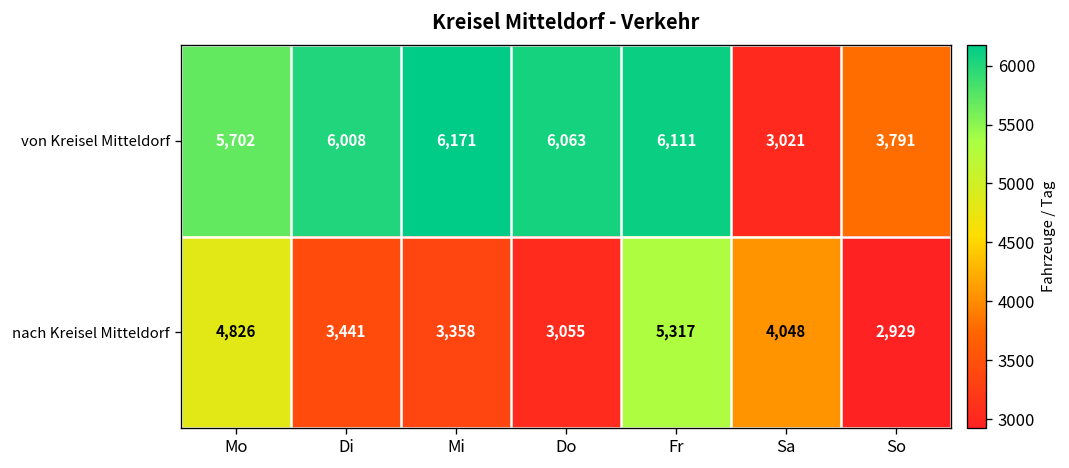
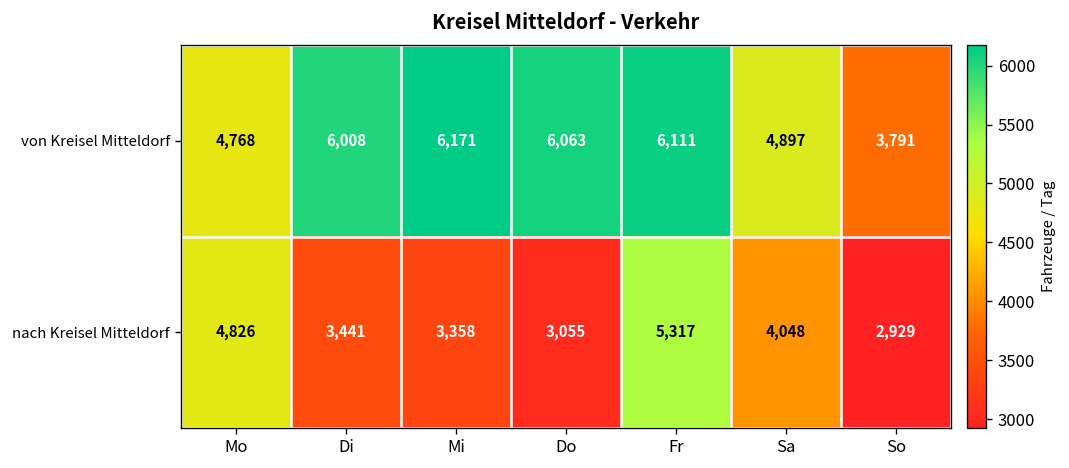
von Kreisel Mitteldorf, Mo: 5,702 -> 4,768
von Kreisel Mitteldorf, Sa: 3,021 -> 4,897
